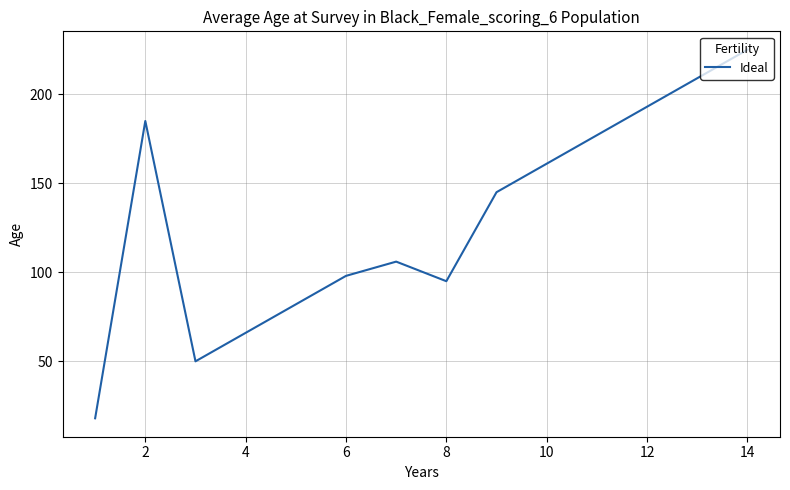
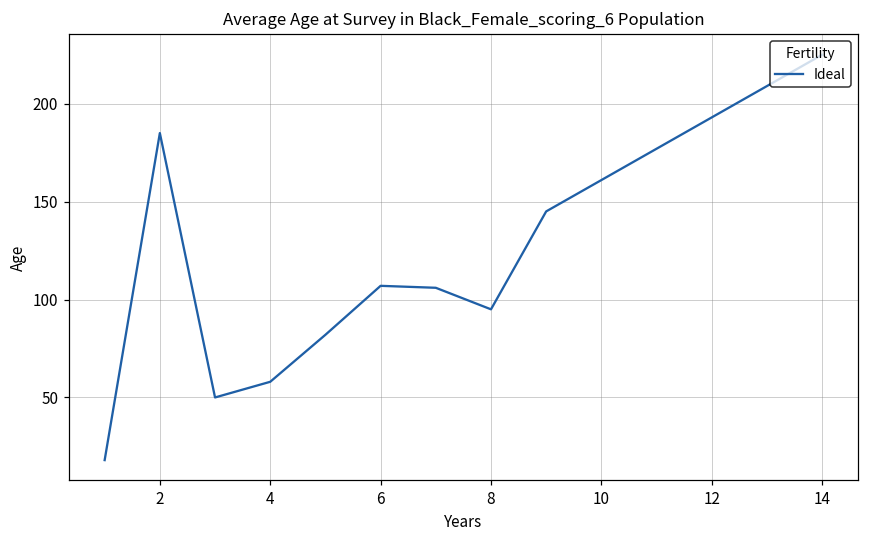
4: 66 -> 58
6: 98 -> 107
